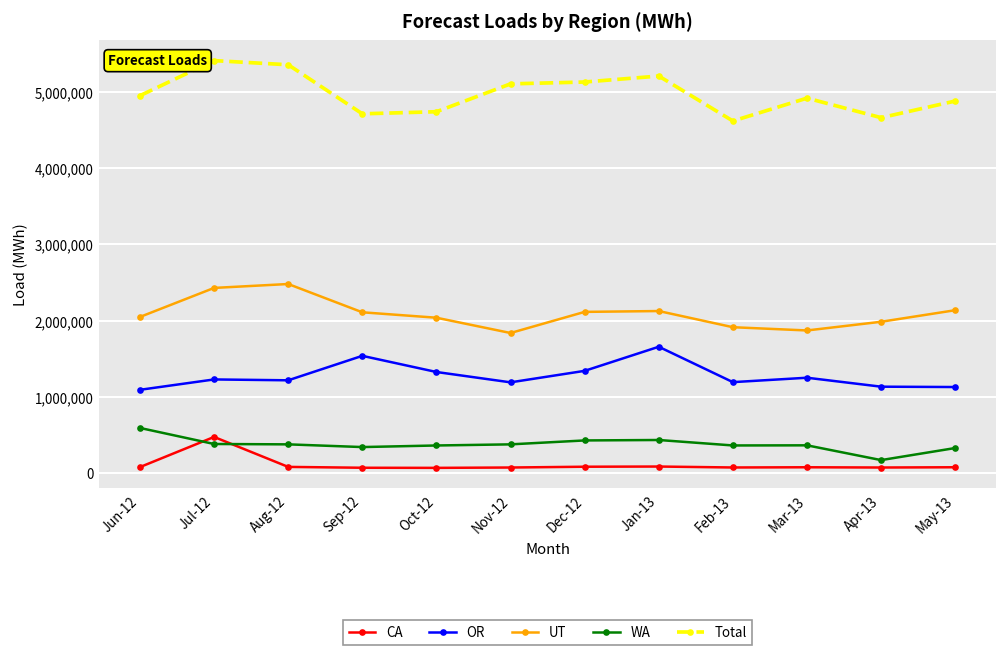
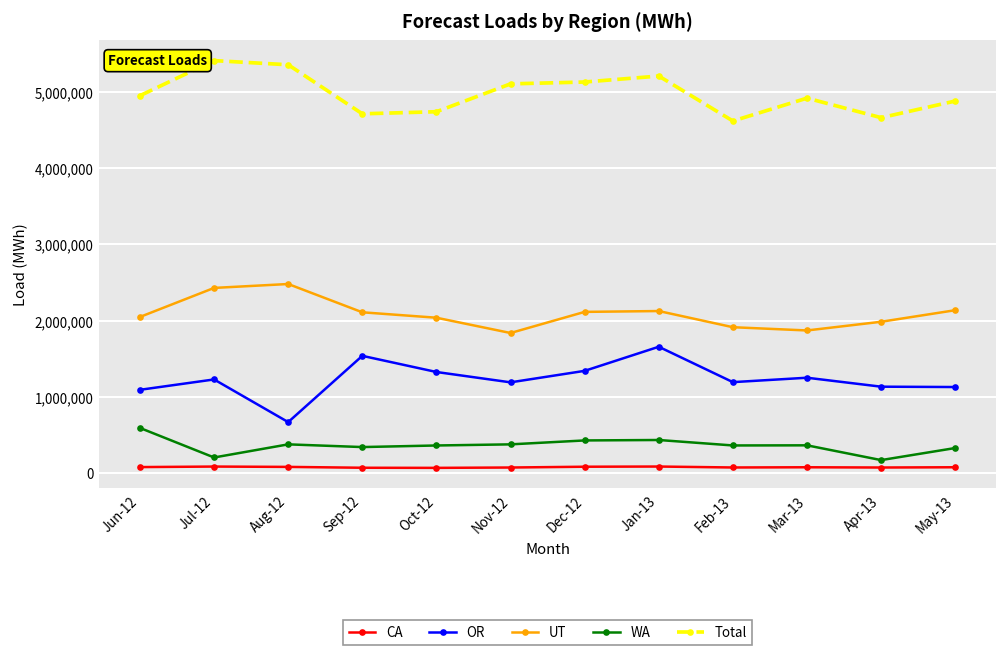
CA, Jul-12: 500,000 -> 100,000
WA, Jul-12: 400,000 -> 200,000
OR, Aug-12: 1,200,000 -> 700,000
